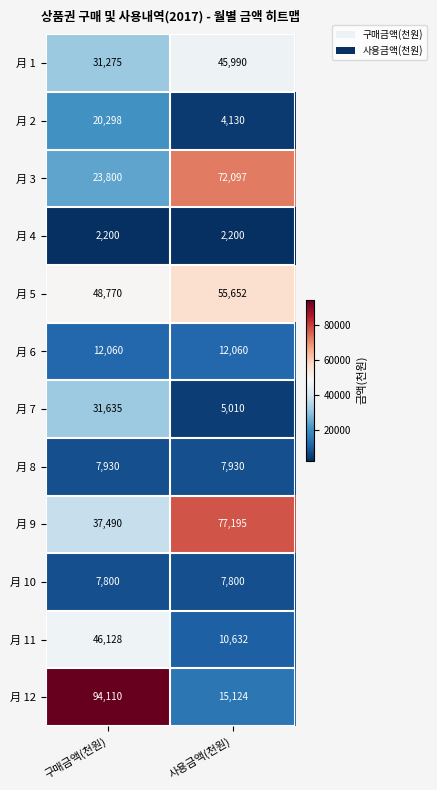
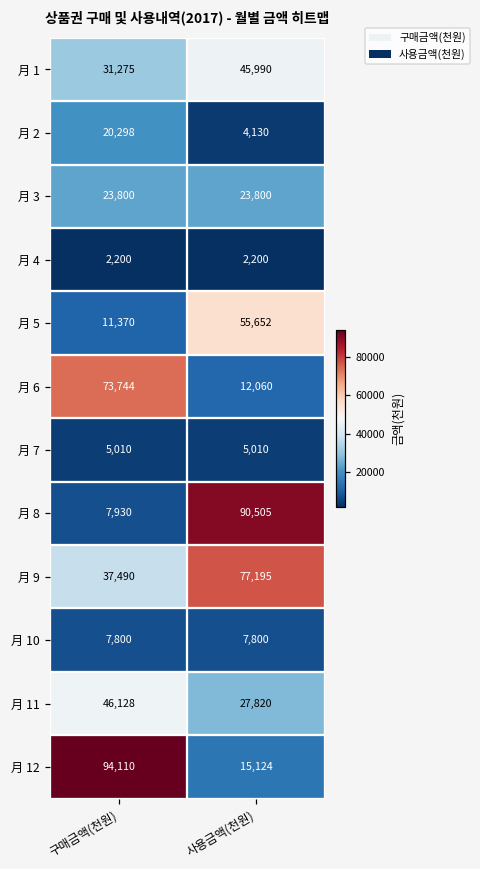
月 3, 사용금액(천원): 72,097 -> 23,800
月 5, 구매금액(천원): 48,770 -> 11,370
月 6, 구매금액(천원): 12,060 -> 73,744
月 7, 구매금액(천원): 31,635 -> 5,010
月 8, 사용금액(천원): 7,930 -> 90,505
月 11, 사용금액(천원): 10,632 -> 27,820
